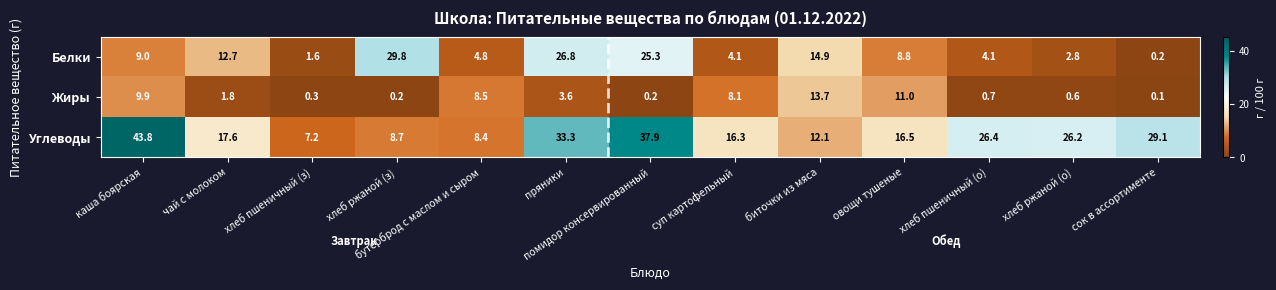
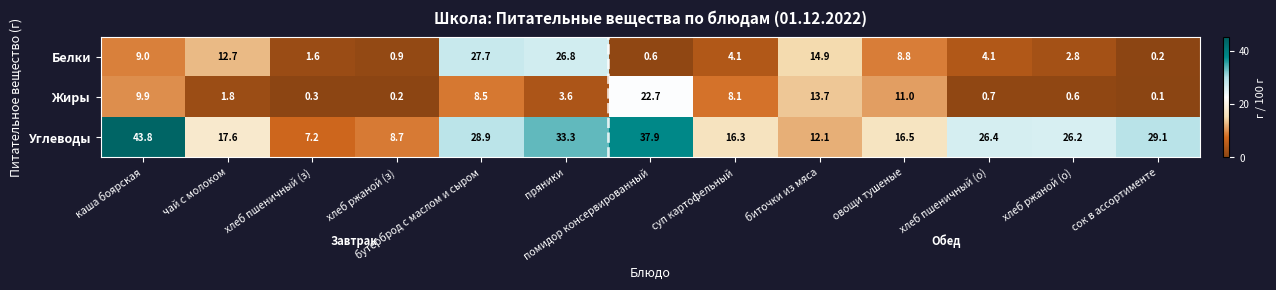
Белки, хлеб ржаной (з): 29.8 -> 0.9
Белки, бутерброд с маслом и сыром: 4.8 -> 27.7
Белки, помидор консервированный: 25.3 -> 0.6
Жиры, помидор консервированный: 0.2 -> 22.7
Углеводы, бутерброд с маслом и сыром: 8.4 -> 28.9
